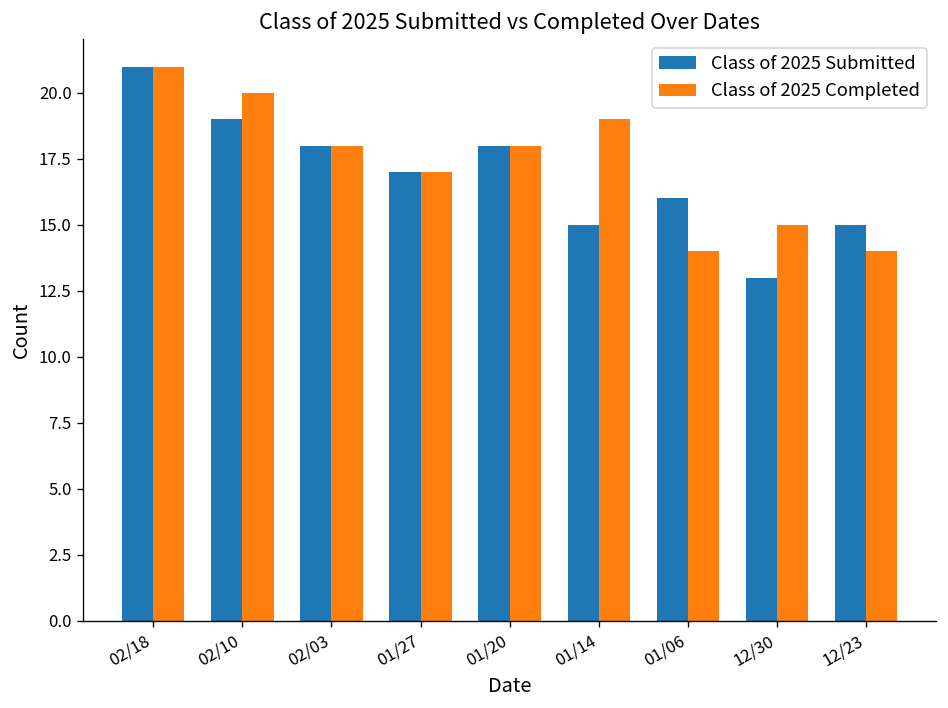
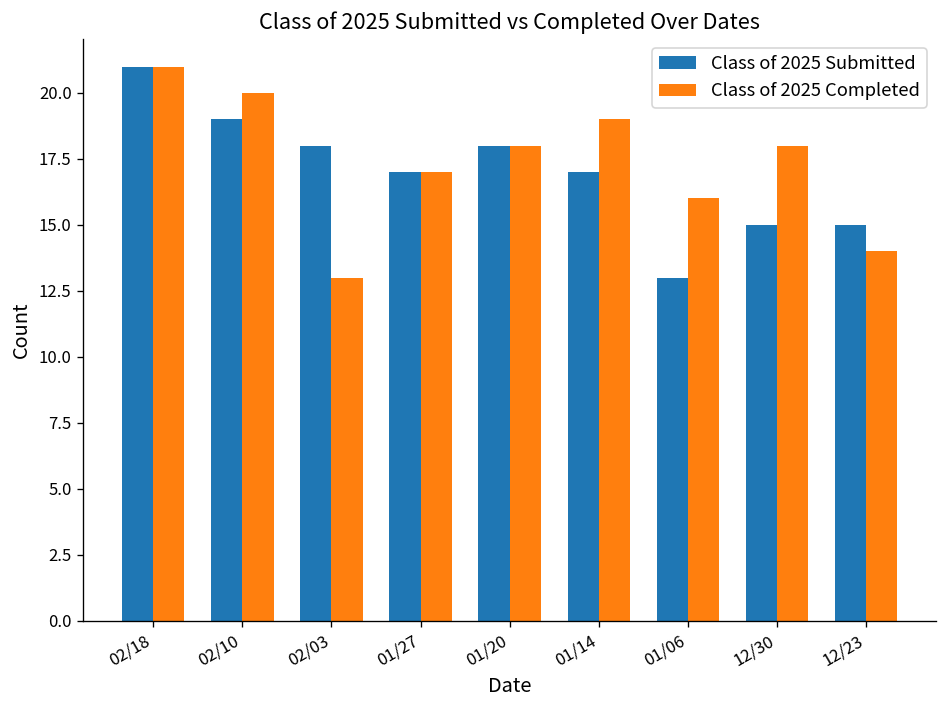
Class of 2025 Completed, 02/03: 18 -> 13
Class of 2025 Submitted, 01/14: 15 -> 17
Class of 2025 Submitted, 01/06: 16 -> 13
Class of 2025 Completed, 01/06: 14 -> 16
Class of 2025 Submitted, 12/30: 13 -> 15
Class of 2025 Completed, 12/30: 15 -> 18
